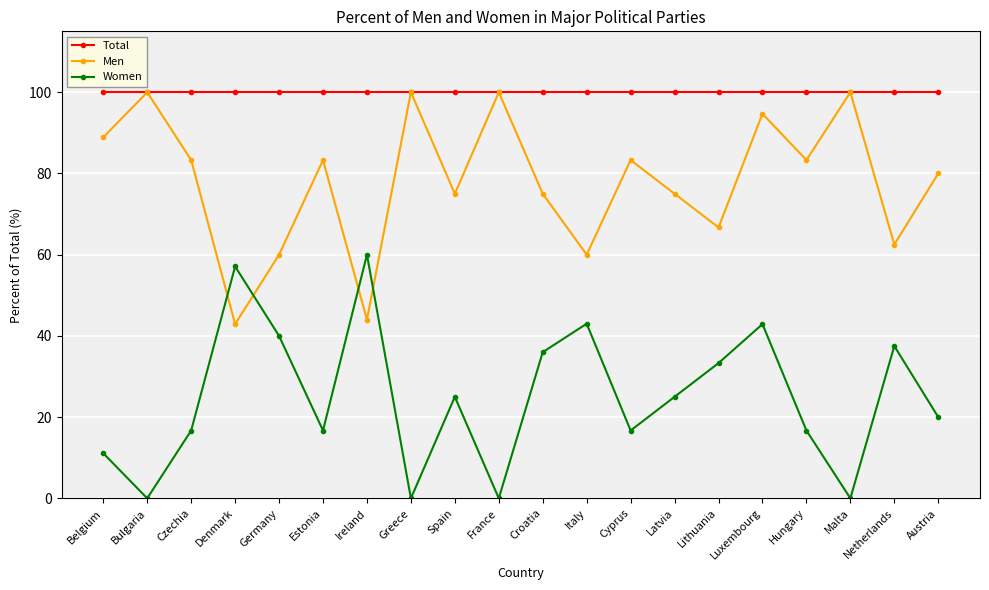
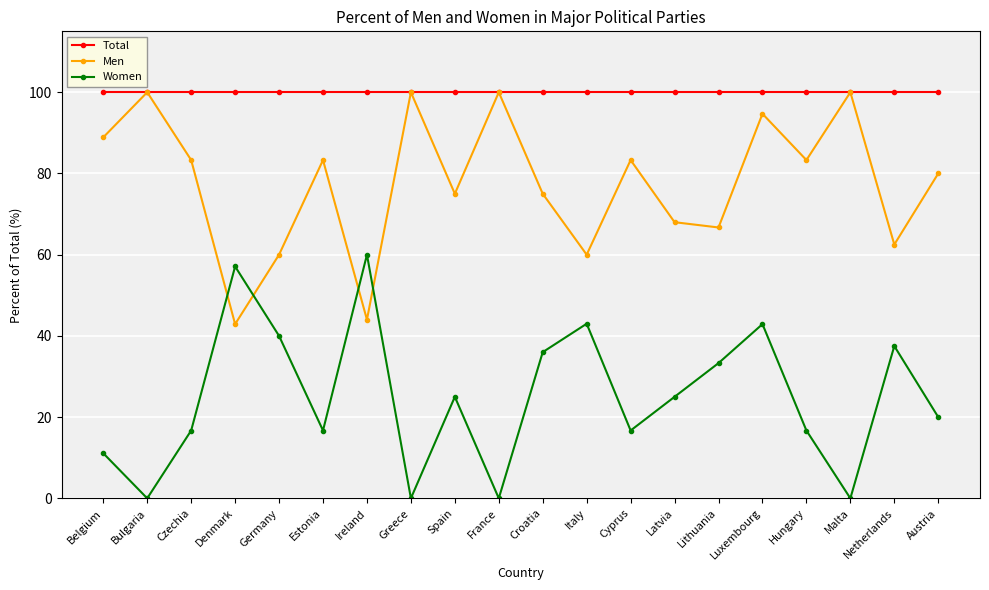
Men, Latvia: 75 -> 68
